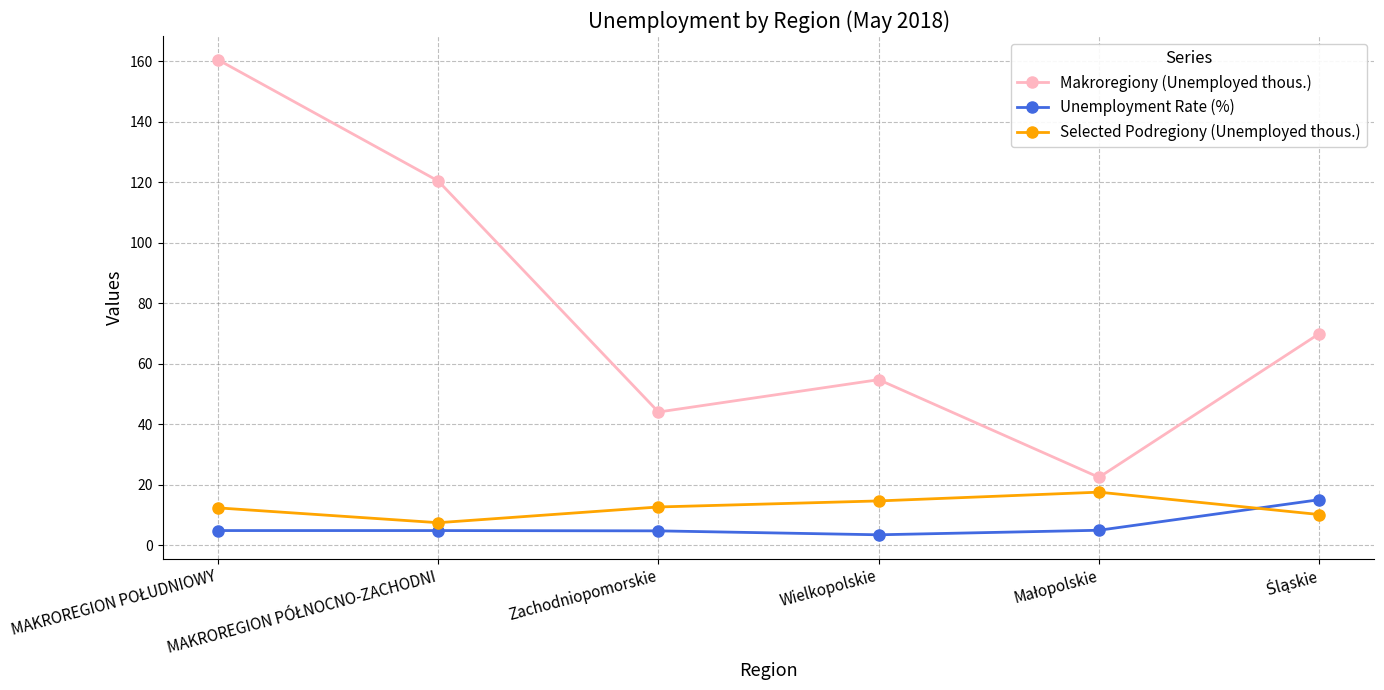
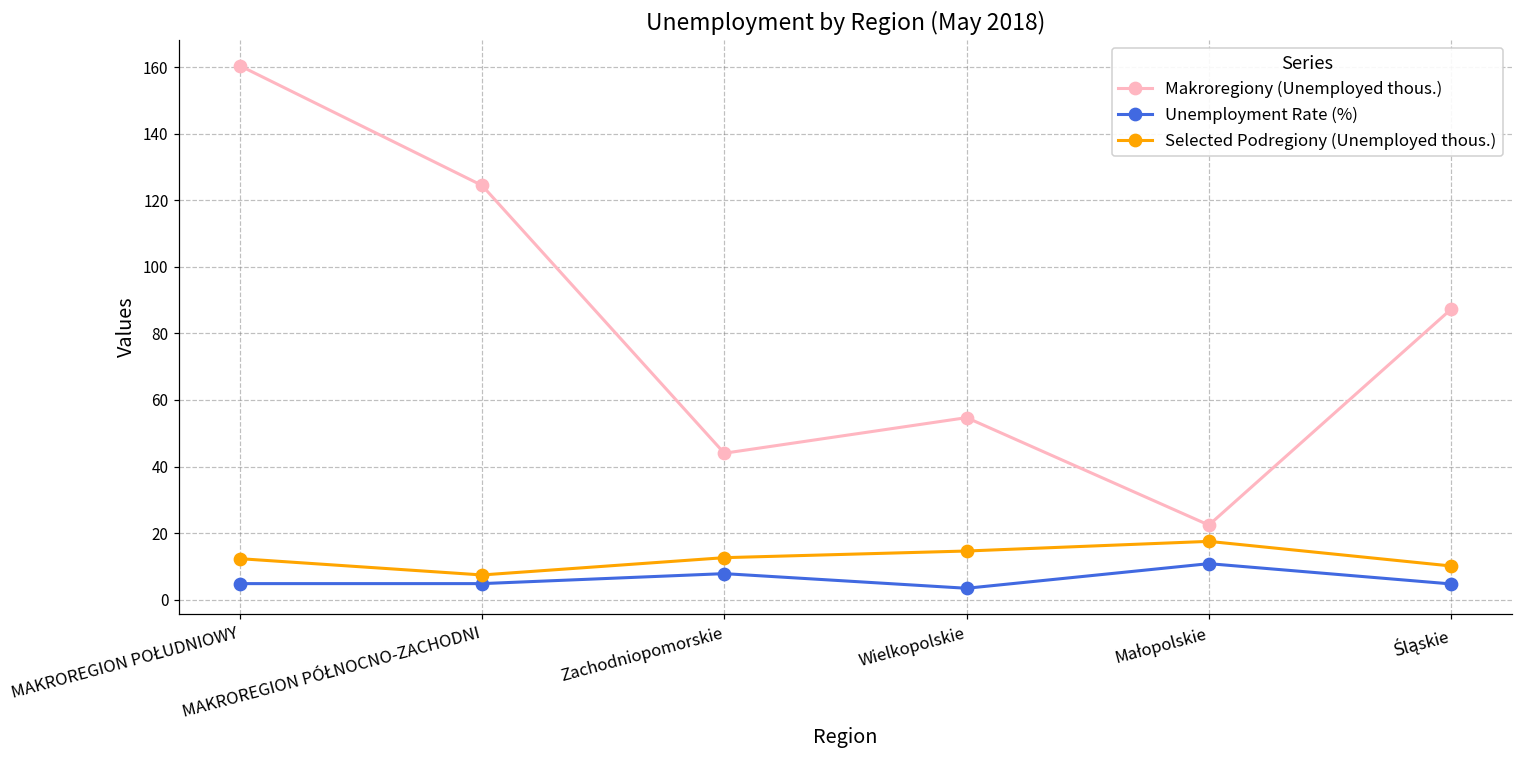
Makroregiony (Unemployed thous.), MAKROREGION PÓŁNOCNO-ZACHODNI: 120 -> 125
Unemployment Rate (%), Zachodniopomorskie: 5 -> 8
Unemployment Rate (%), Małopolskie: 5 -> 11
Makroregiony (Unemployed thous.), Śląskie: 70 -> 87
Unemployment Rate (%), Śląskie: 15 -> 5
